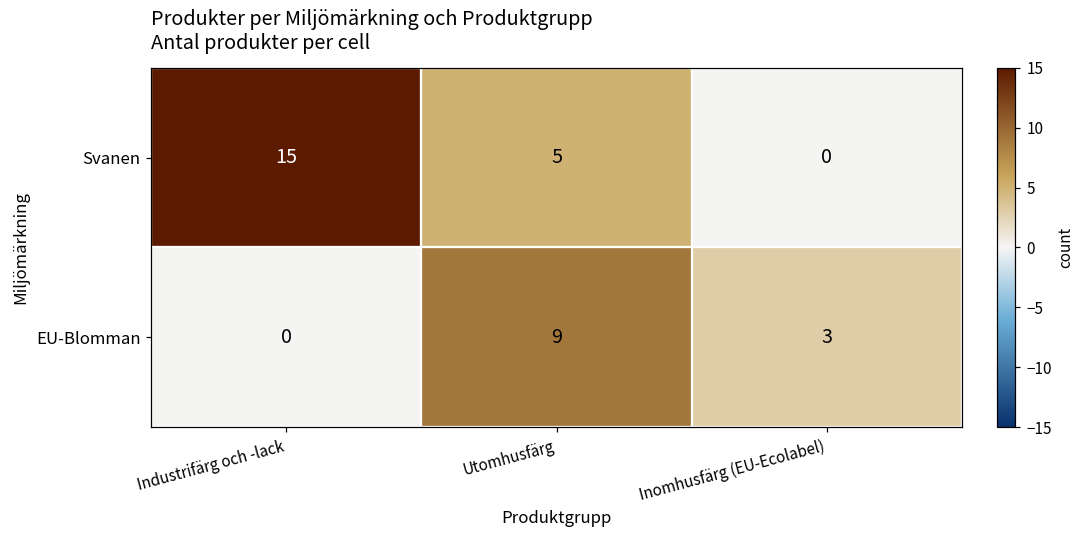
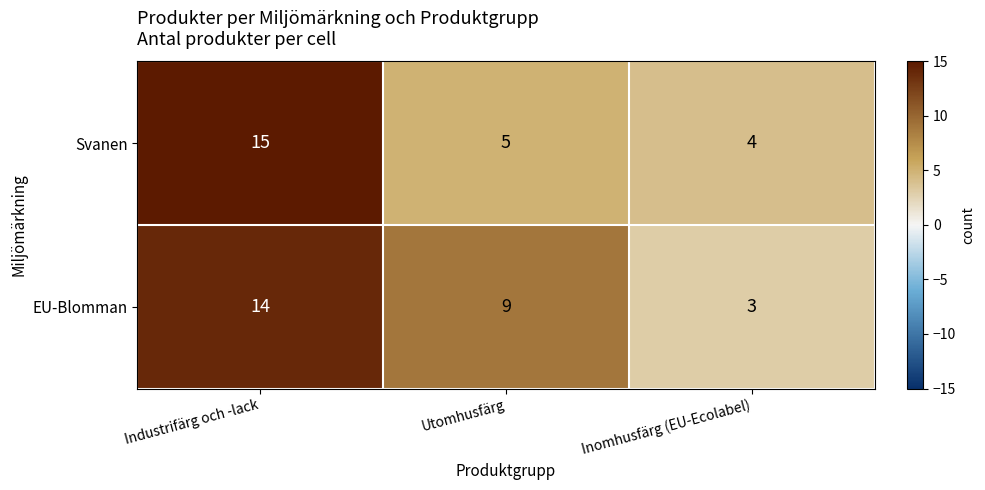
Svanen, Inomhusfärg (EU-Ecolabel): 0 -> 4
EU-Blomman, Industrifärg och -lack: 0 -> 14
